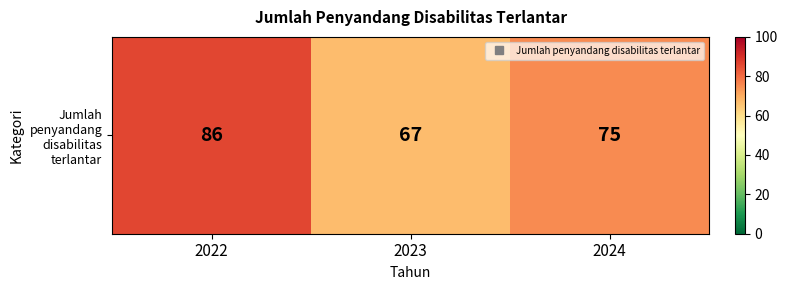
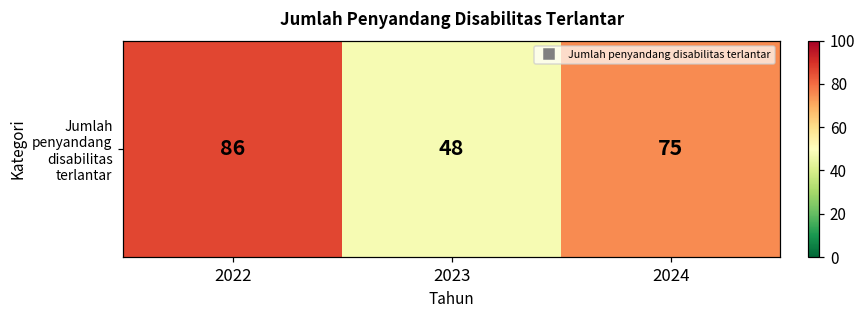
Jumlah penyandang disabilitas terlantar, 2023: 67 -> 48
